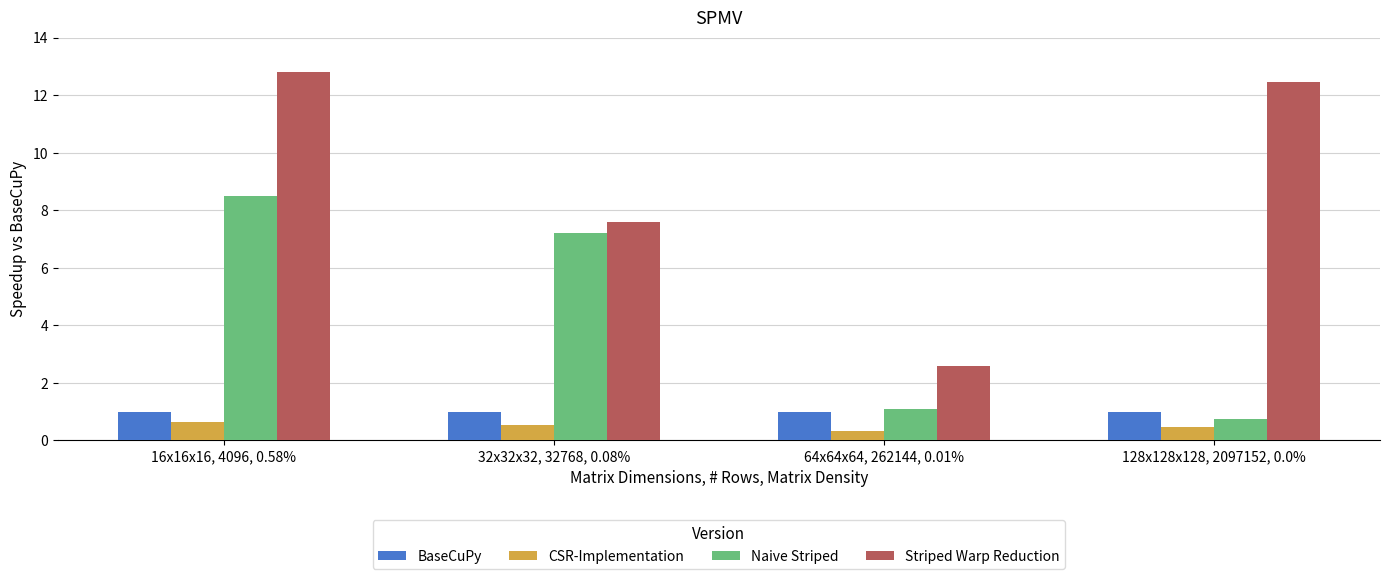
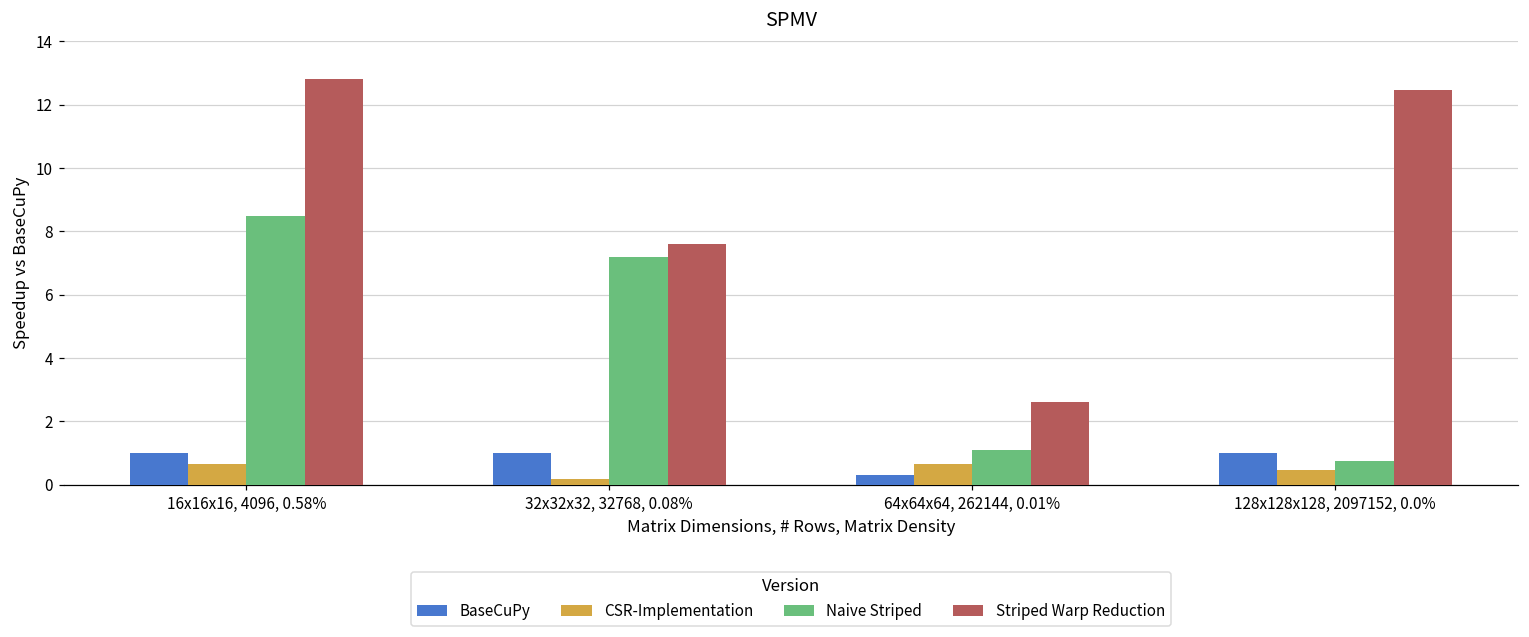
CSR-Implementation, 32x32x32, 32768, 0.08%: 0.6 -> 0.2
BaseCuPy, 64x64x64, 262144, 0.01%: 1.0 -> 0.3
CSR-Implementation, 64x64x64, 262144, 0.01%: 0.3 -> 0.7
